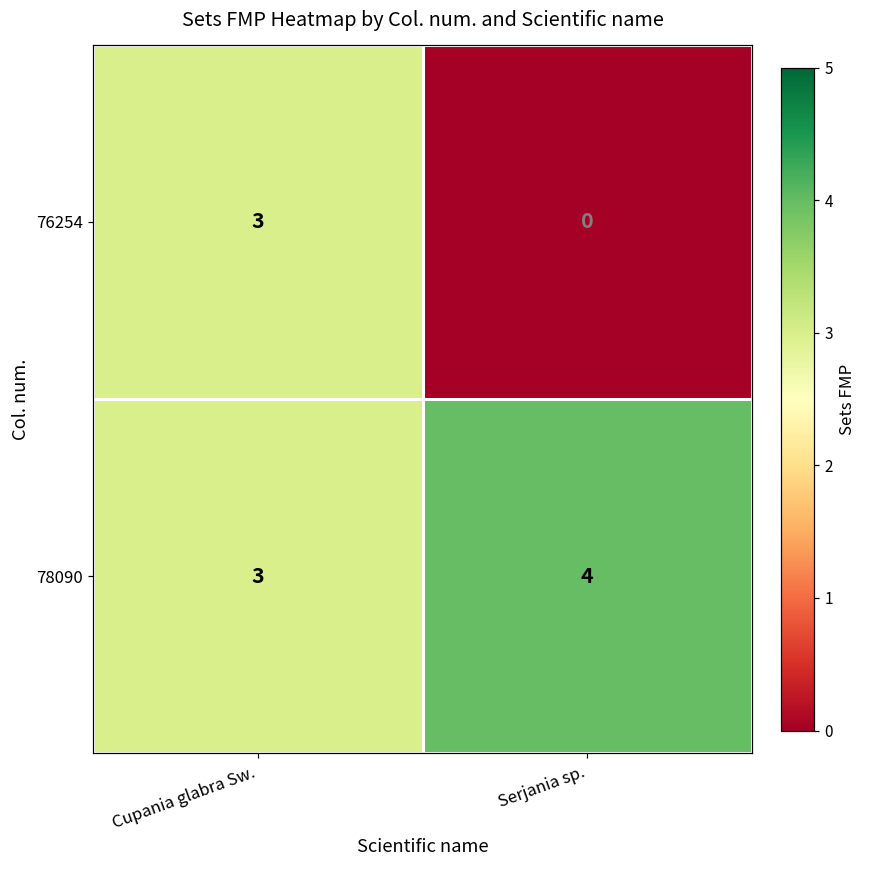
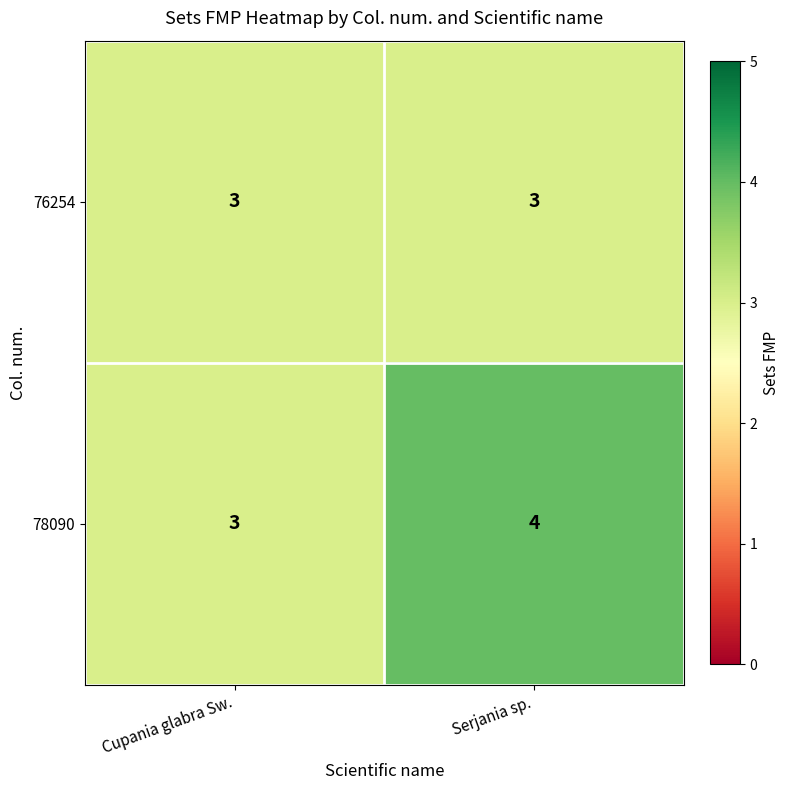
76254, Serjania sp.: 0 -> 3
